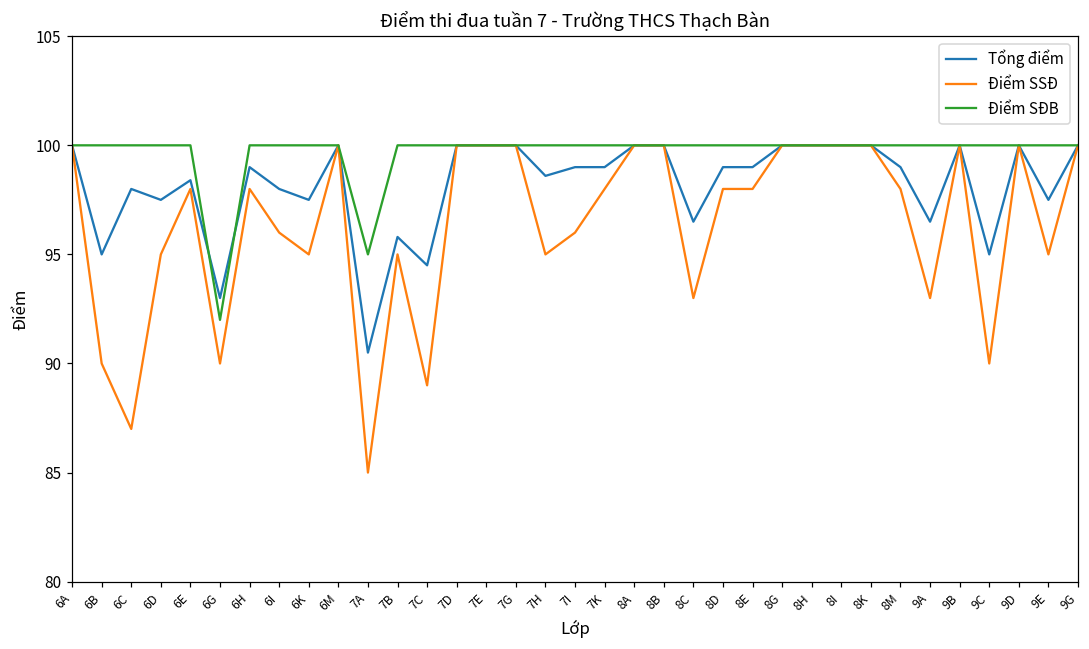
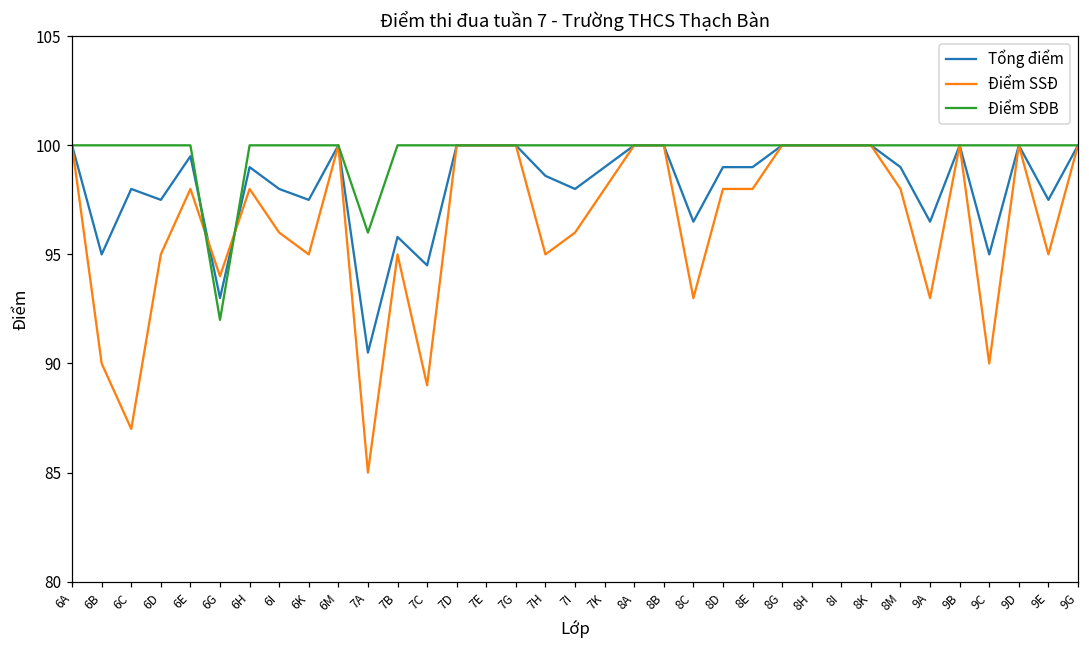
Tổng điểm, 6E: 98.4 -> 99.5
Điểm SSĐ, 6G: 90 -> 94
Điểm SĐB, 7A: 95 -> 96
Tổng điểm, 7I: 99 -> 98
